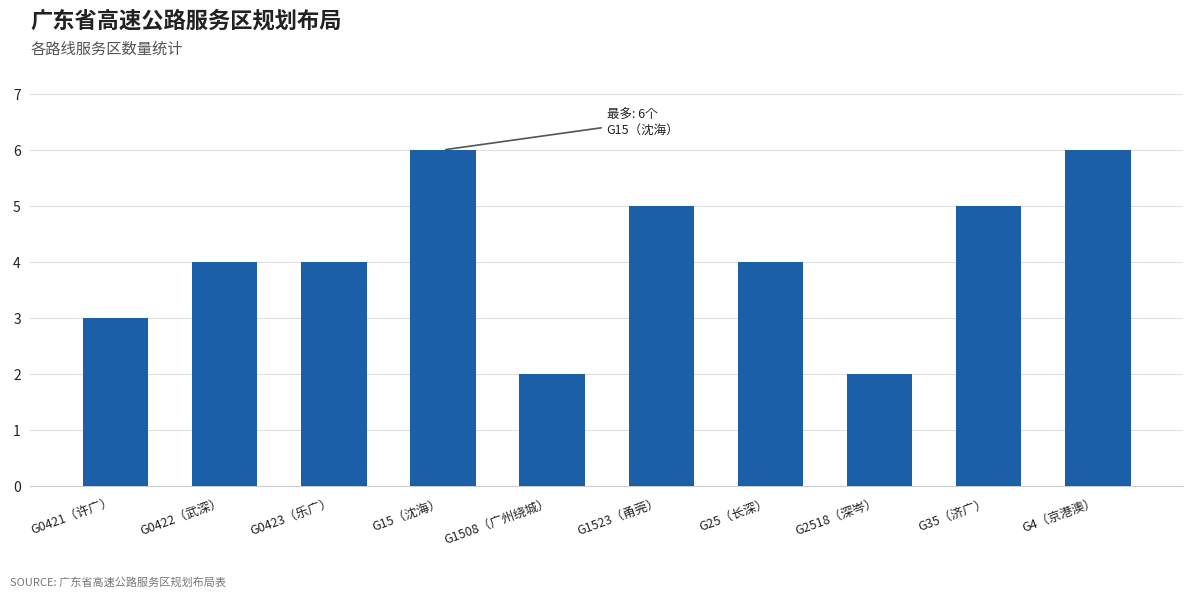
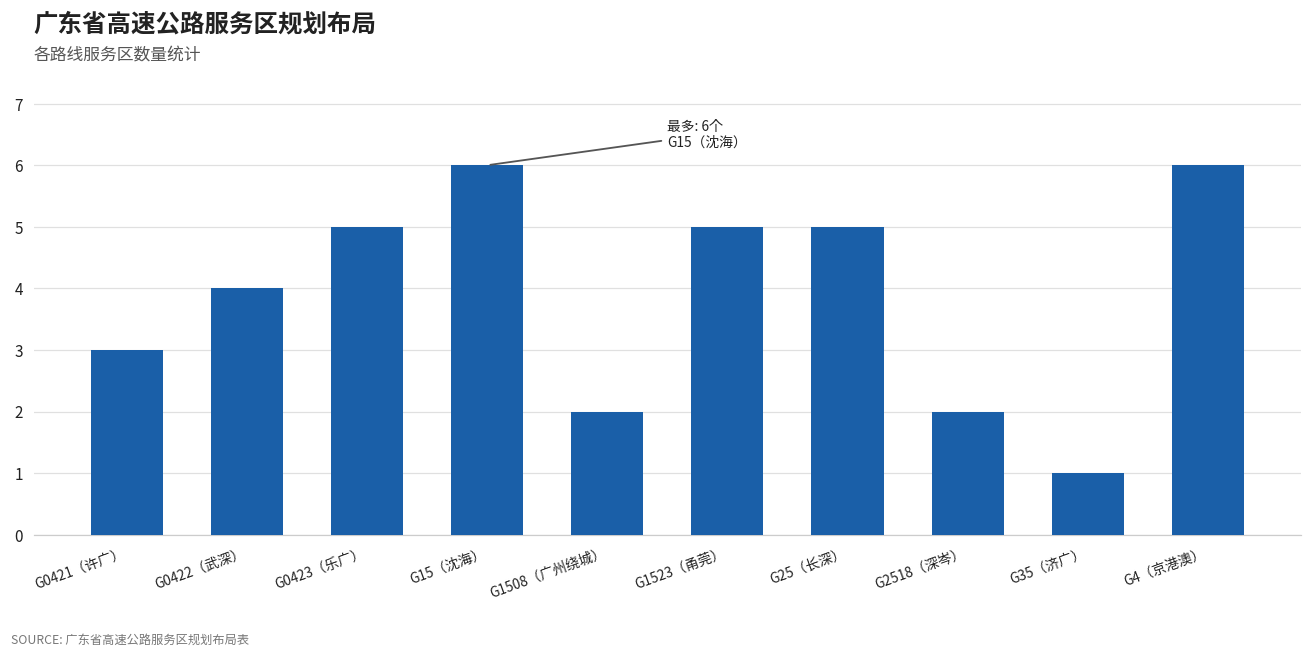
G0423（乐广）: 4 -> 5
G25（长深）: 4 -> 5
G35（济广）: 5 -> 1
